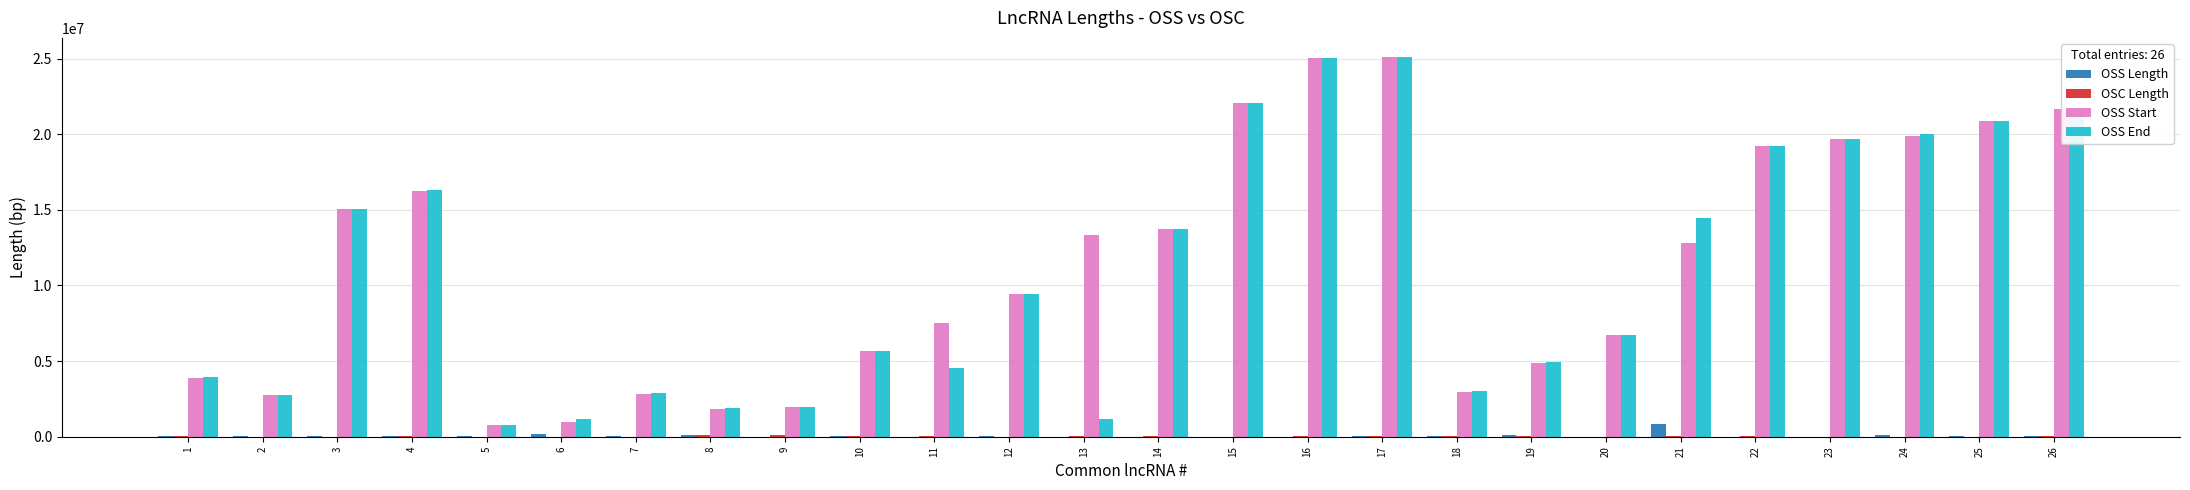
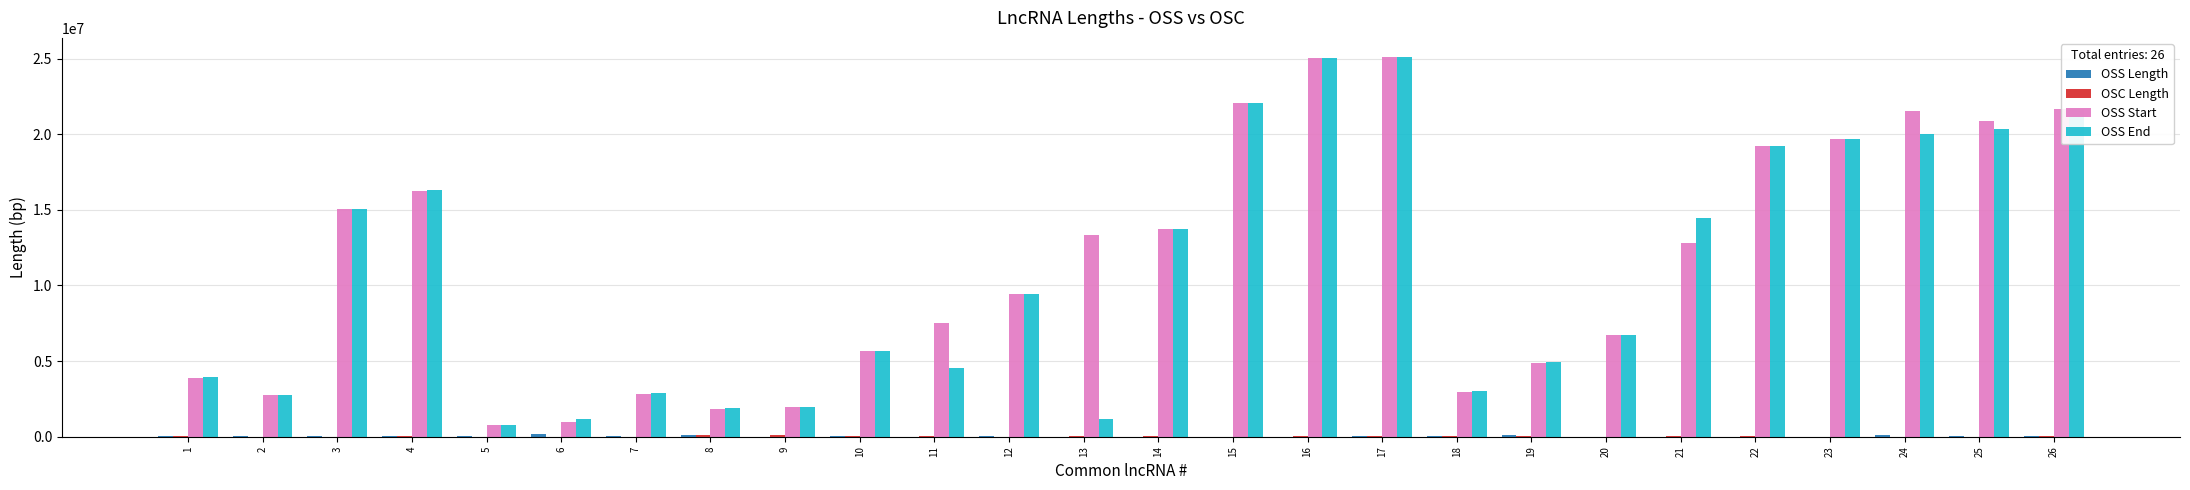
OSS Length, 21: 900000 -> 0
OSS Start, 24: 19900000 -> 21500000
OSS End, 25: 20900000 -> 20400000
